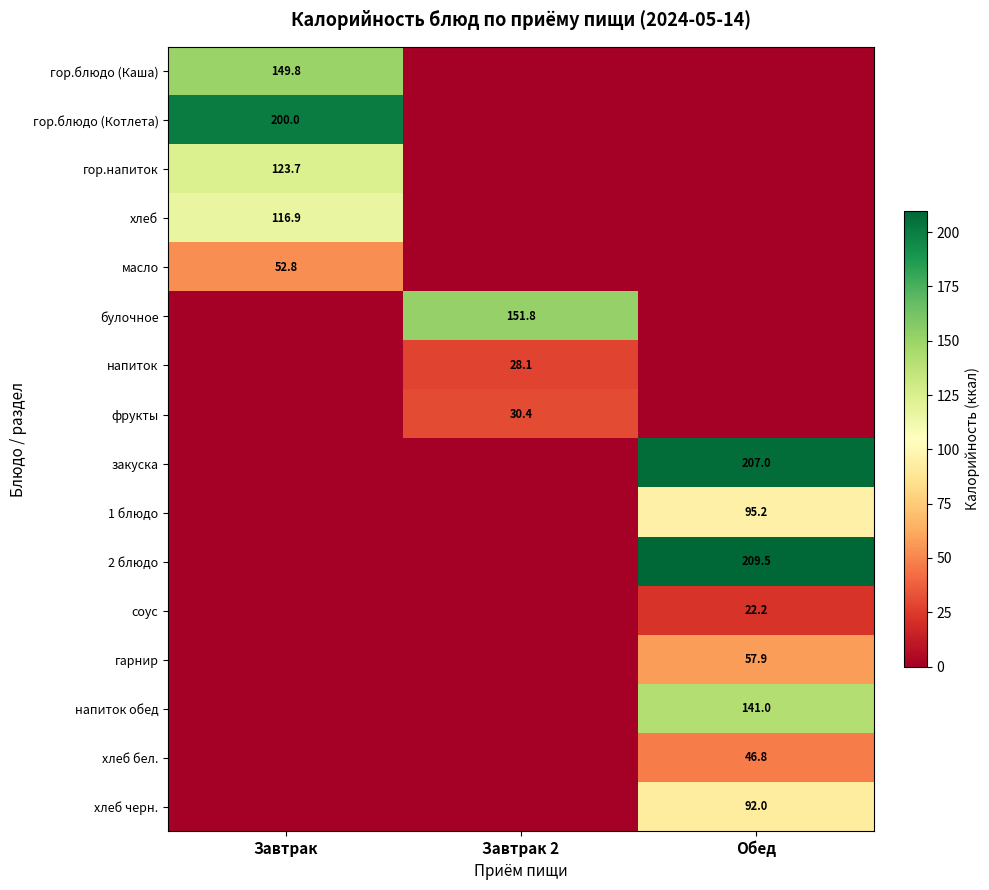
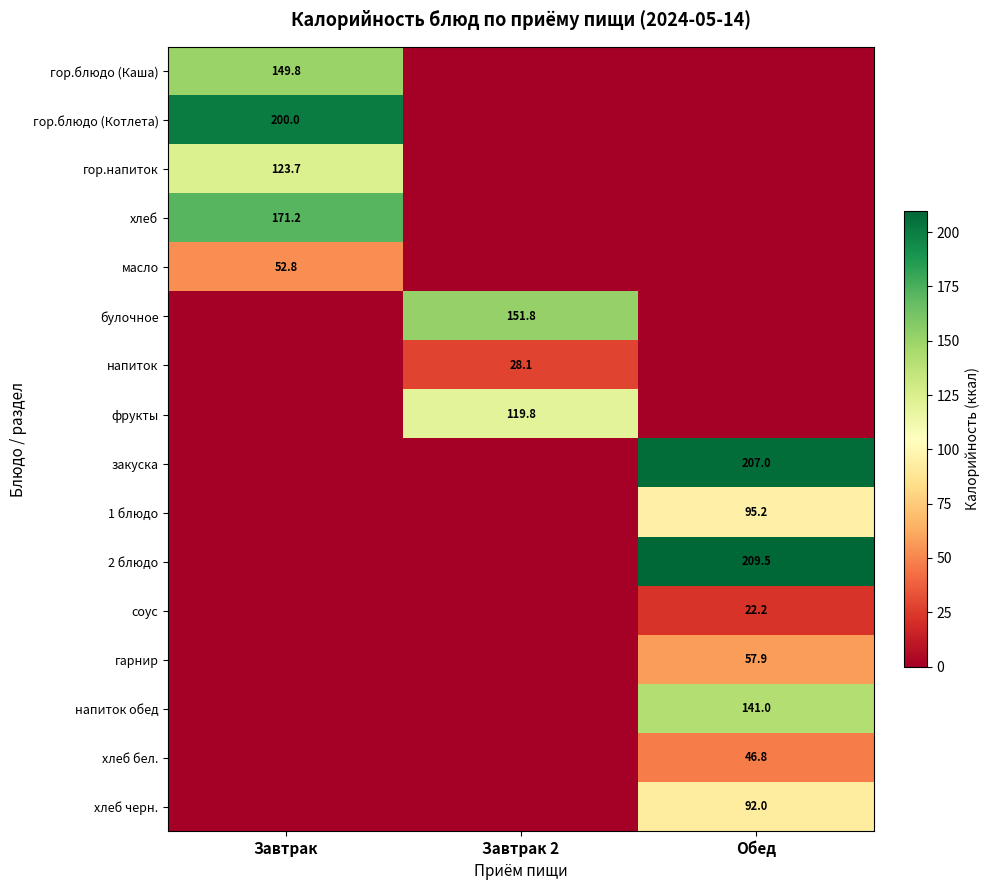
хлеб, Завтрак: 116.9 -> 171.2
фрукты, Завтрак 2: 30.4 -> 119.8
